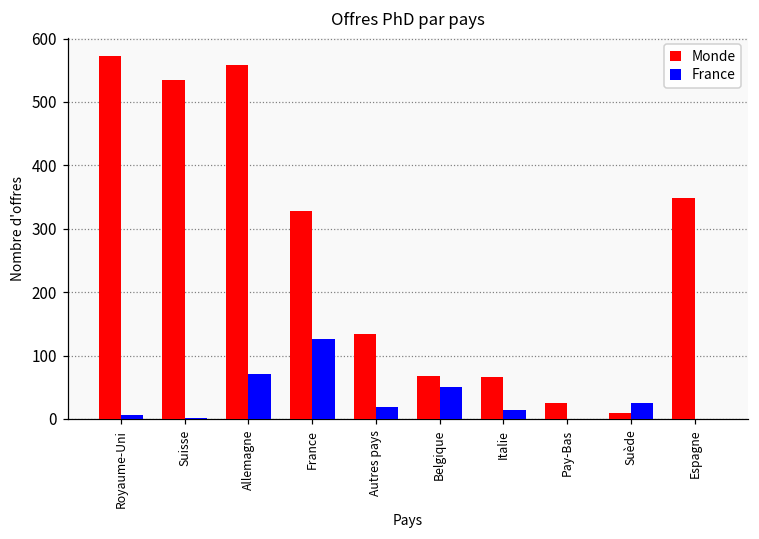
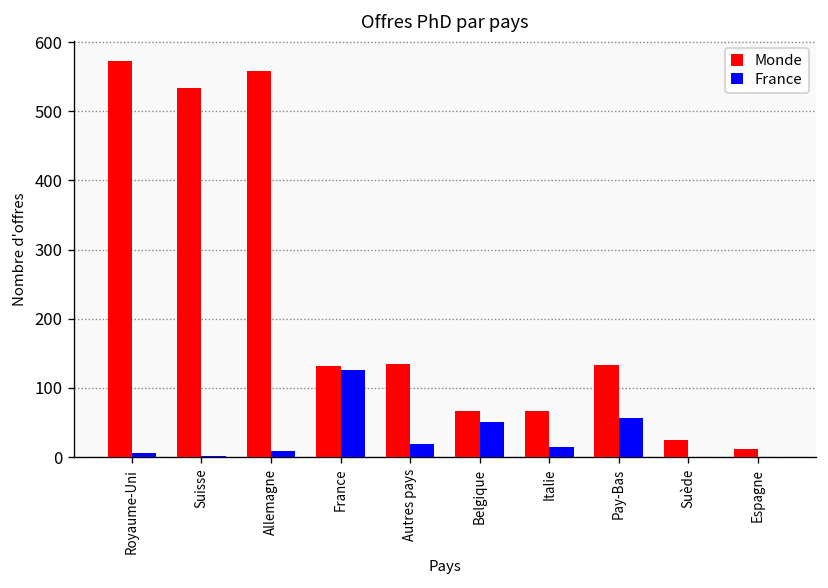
France, Allemagne: 70 -> 10
Monde, France: 330 -> 130
Monde, Pay-Bas: 30 -> 130
France, Pay-Bas: 0 -> 60
Monde, Suède: 10 -> 30
France, Suède: 30 -> 0
Monde, Espagne: 350 -> 10
